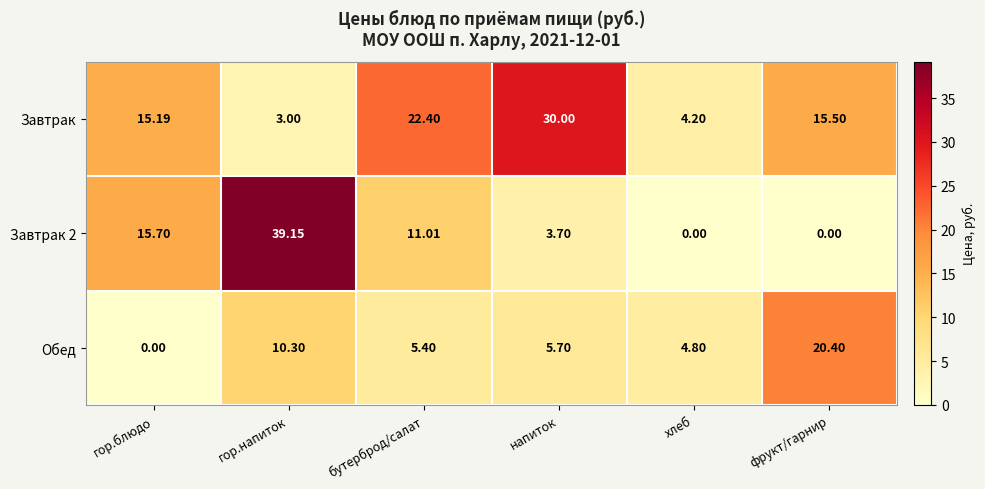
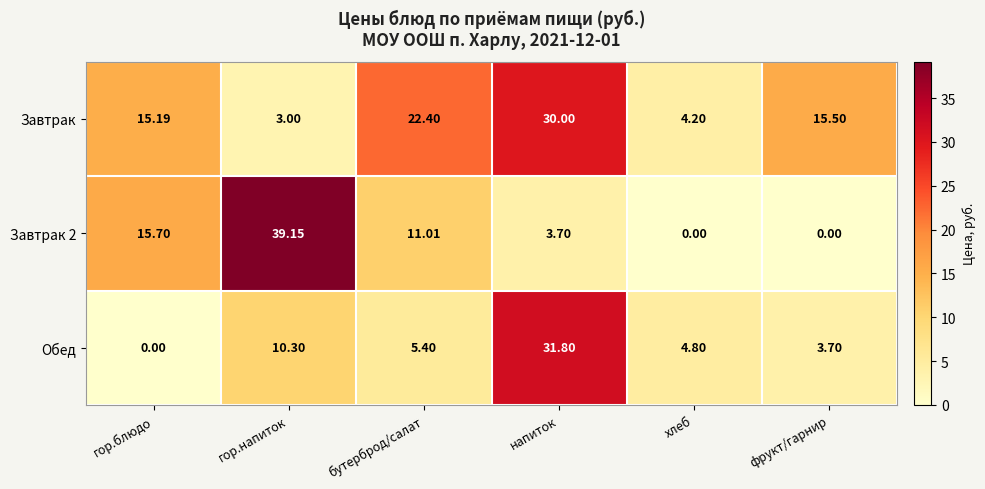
Обед, напиток: 5.70 -> 31.80
Обед, фрукт/гарнир: 20.40 -> 3.70
